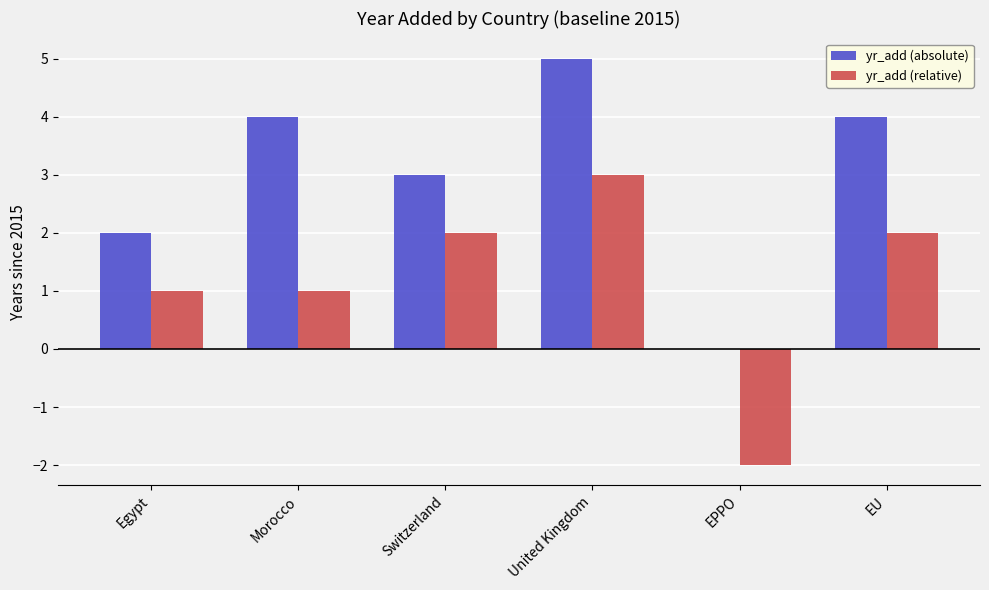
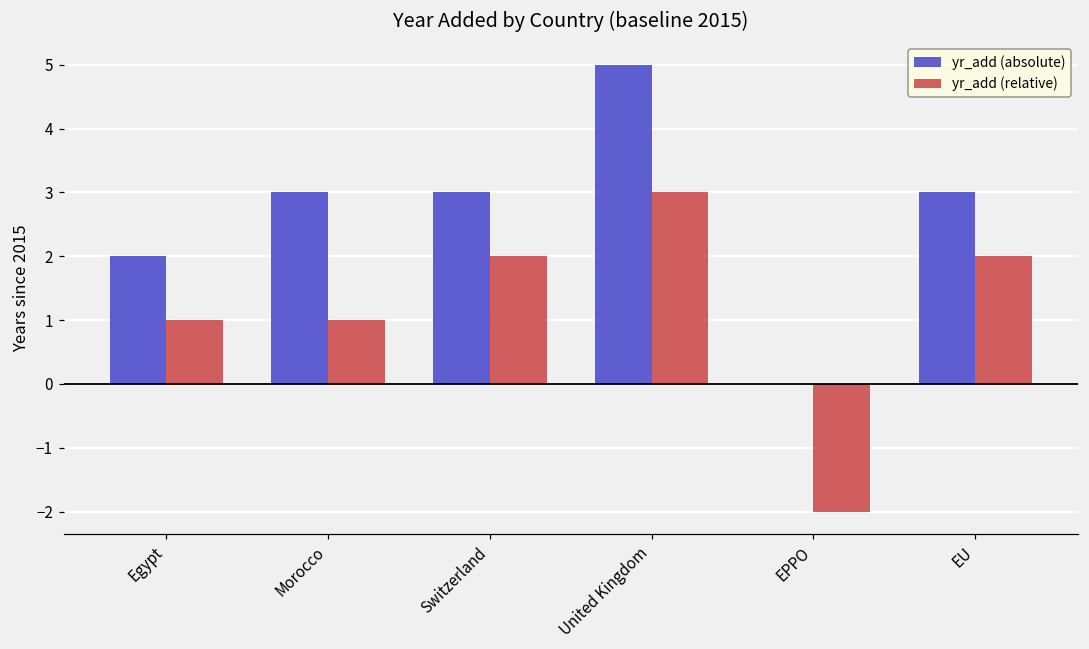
yr_add (absolute), Morocco: 4.0 -> 3.0
yr_add (absolute), EU: 4.0 -> 3.0
